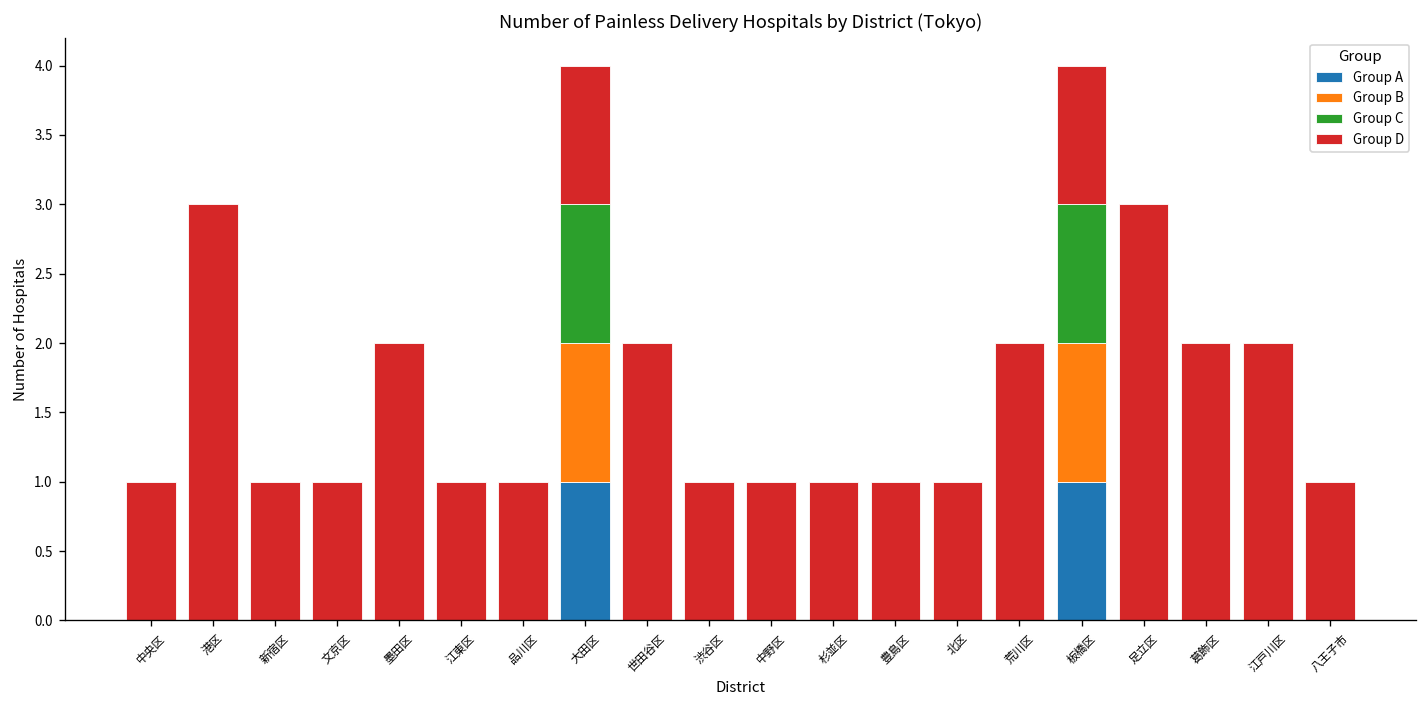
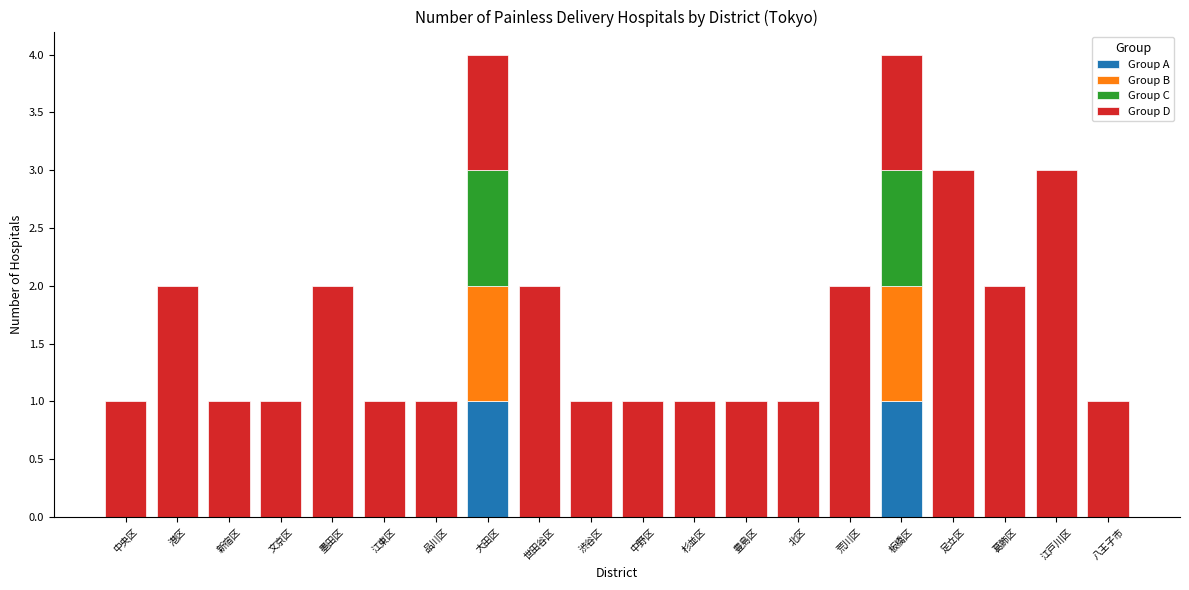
Group D, 港区: 3 -> 2
Group D, 江戸川区: 2 -> 3
